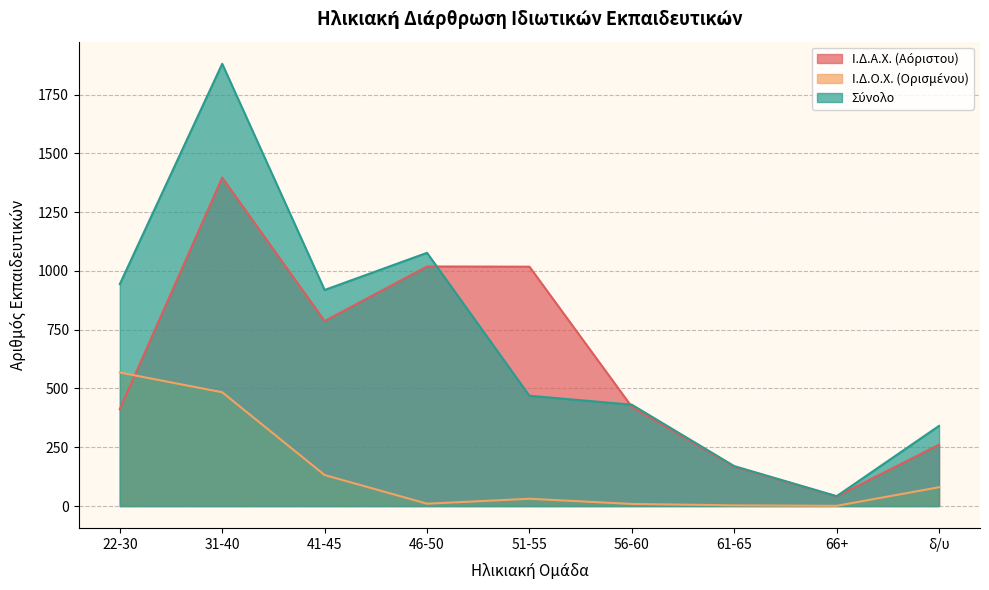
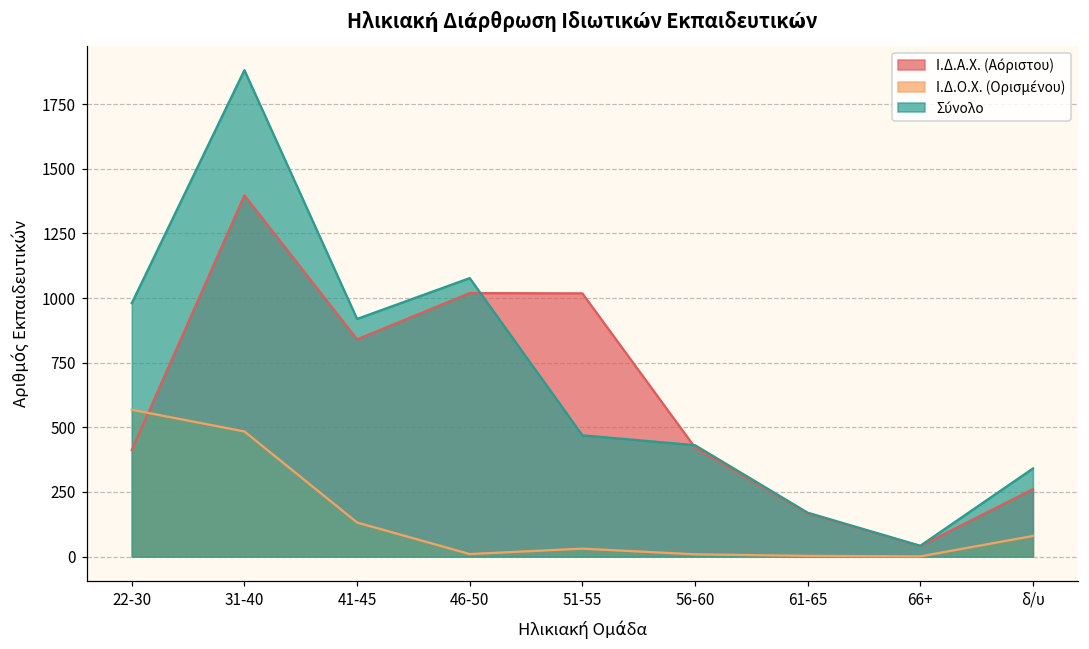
Σύνολο, 22-30: 940 -> 980
Ι.Δ.Α.Χ. (Αόριστου), 41-45: 790 -> 840
